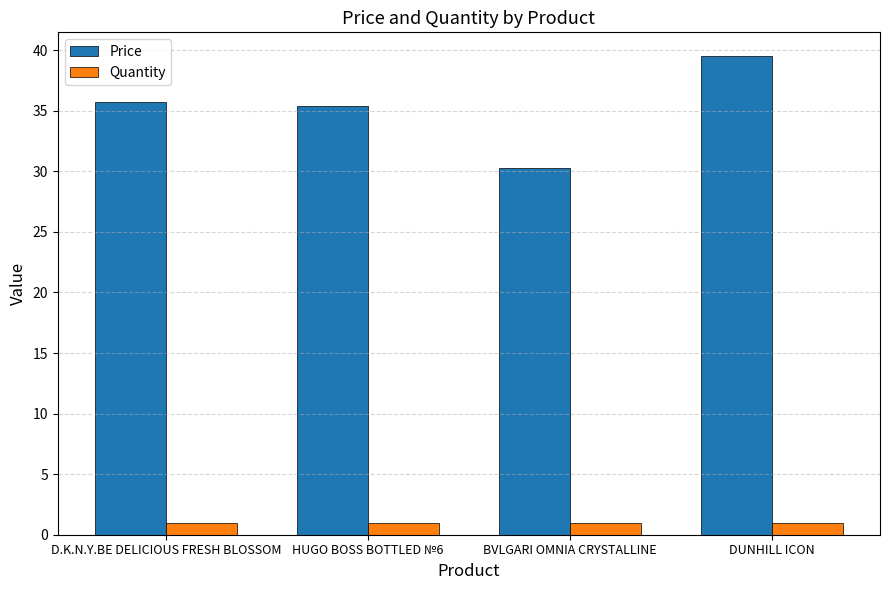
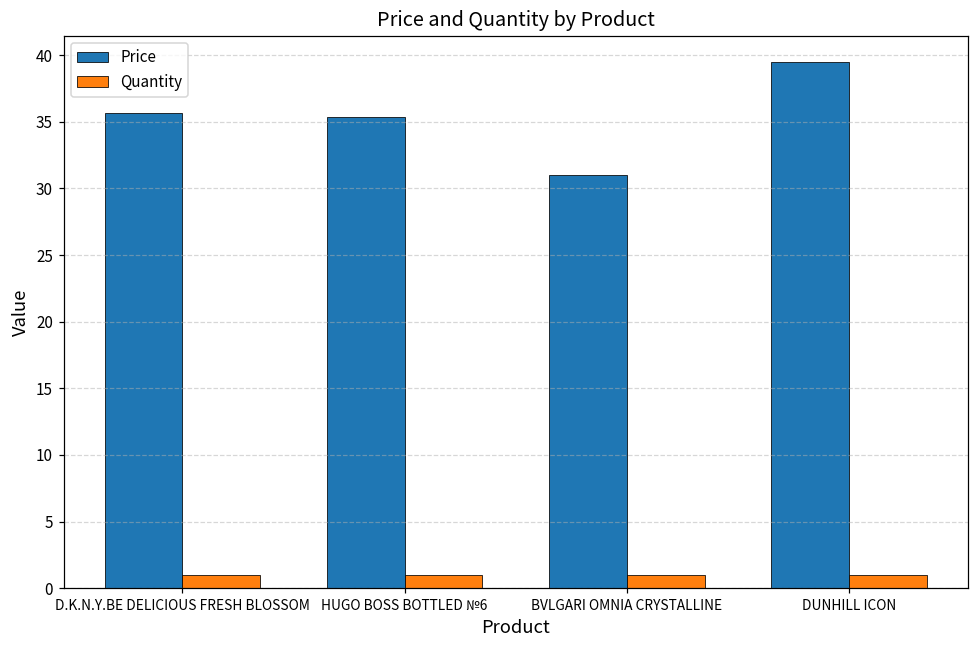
Price, BVLGARI OMNIA CRYSTALLINE: 30.3 -> 31.0
